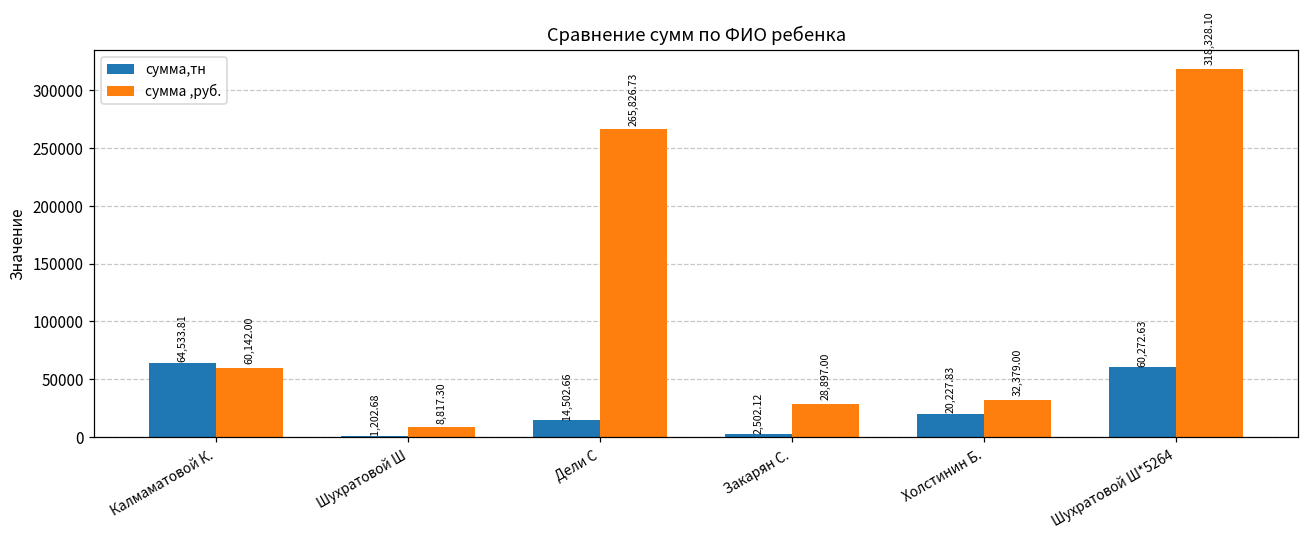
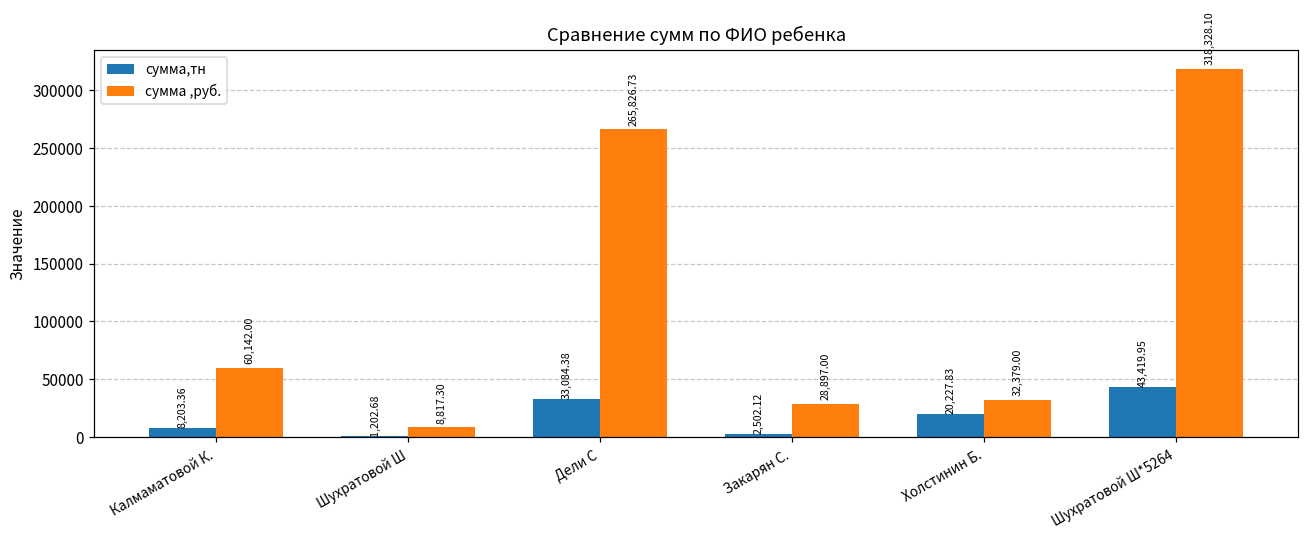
сумма,тн, Калмаматовой К.: 64,533.81 -> 8,203.36
сумма,тн, Дели С: 14,502.66 -> 33,084.38
сумма,тн, Шухратовой Ш*5264: 60,272.63 -> 43,419.95
